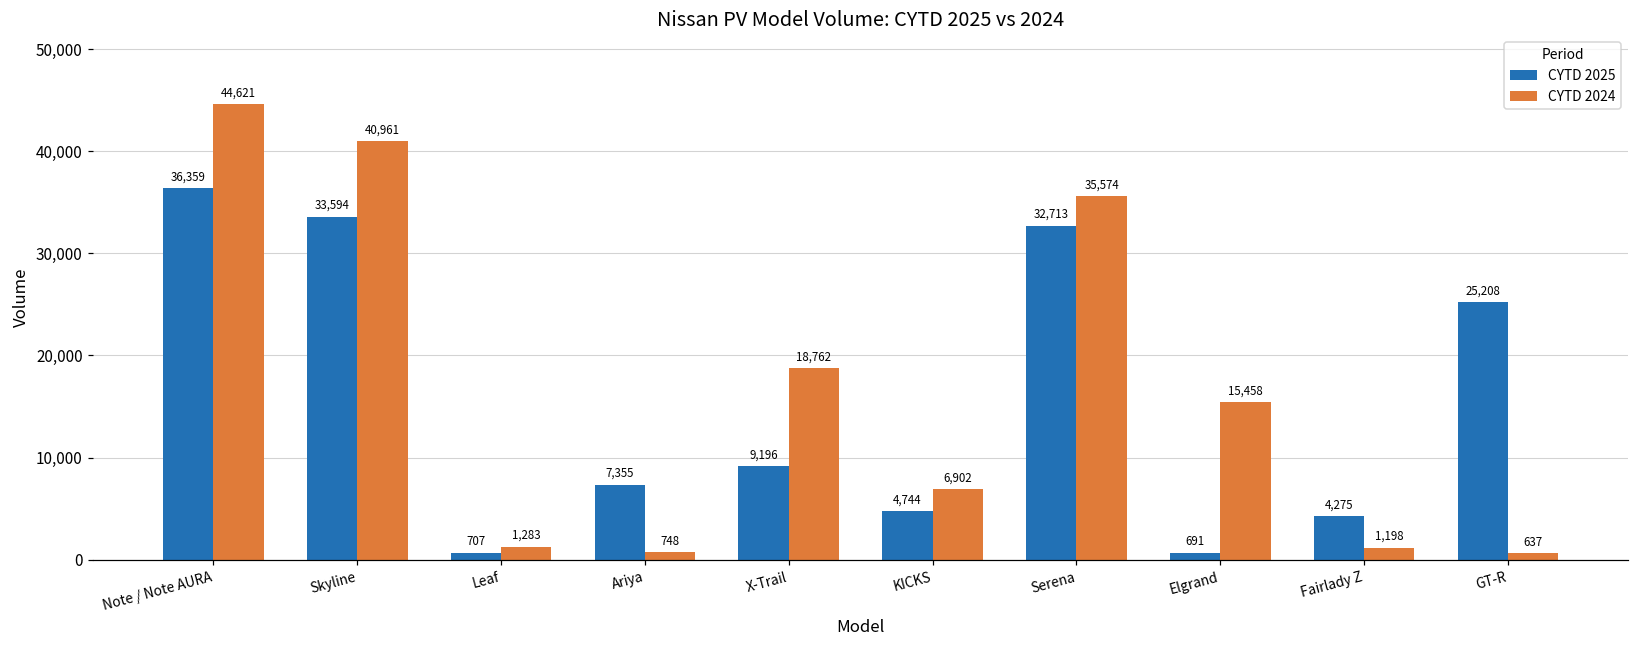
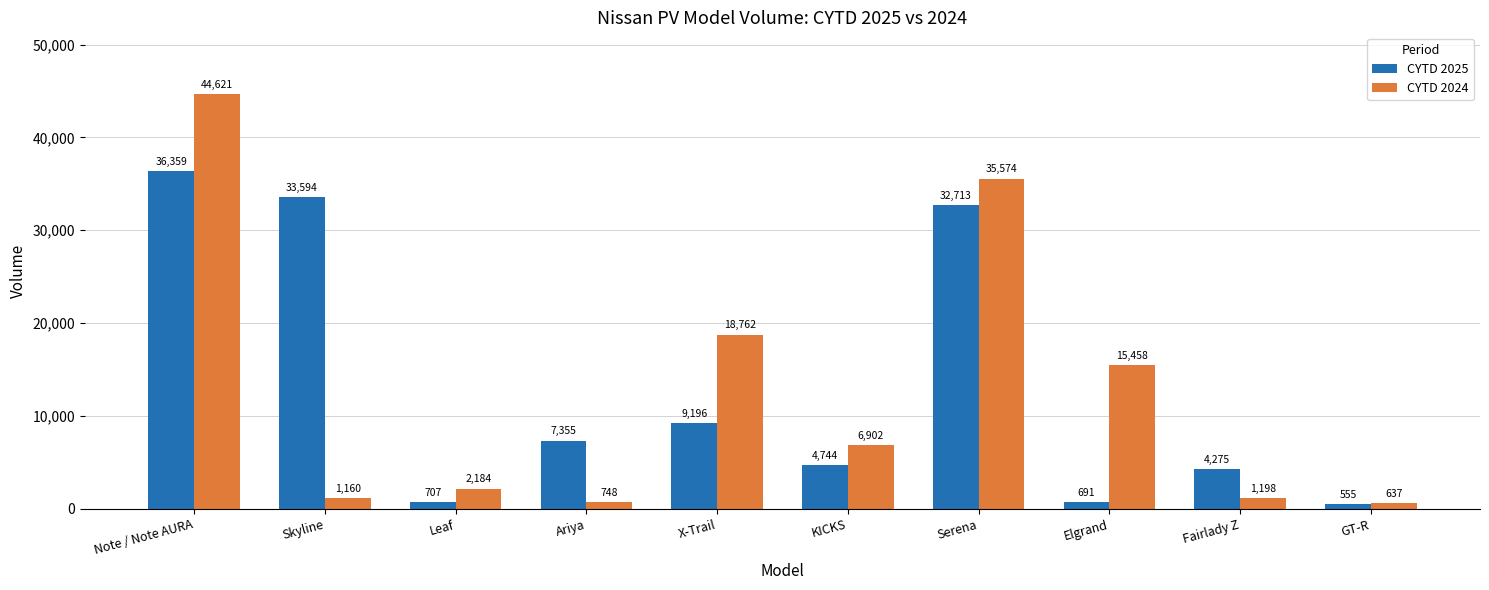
CYTD 2024, Skyline: 40,961 -> 1,160
CYTD 2024, Leaf: 1,283 -> 2,184
CYTD 2025, GT-R: 25,208 -> 555
